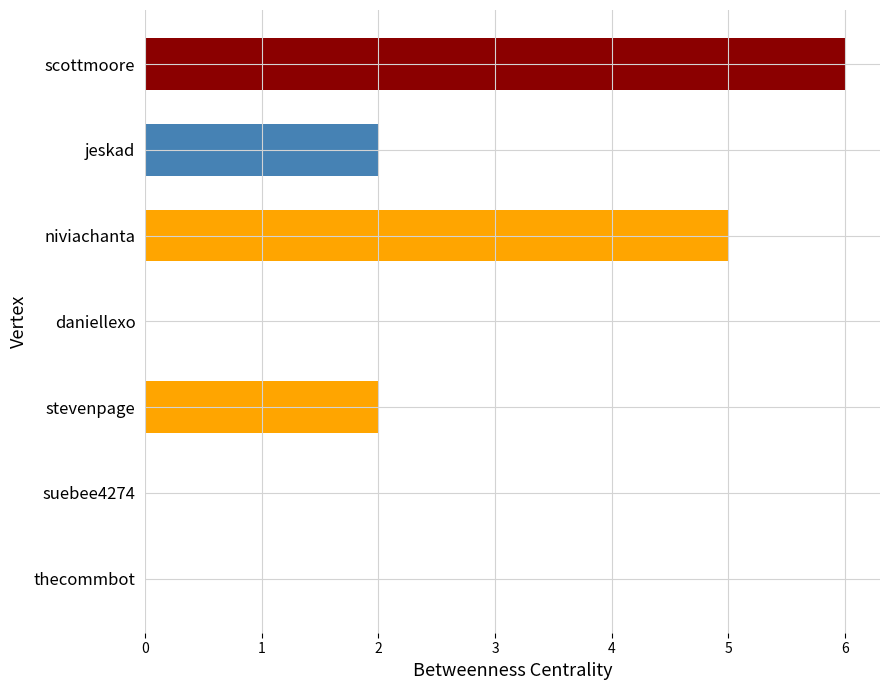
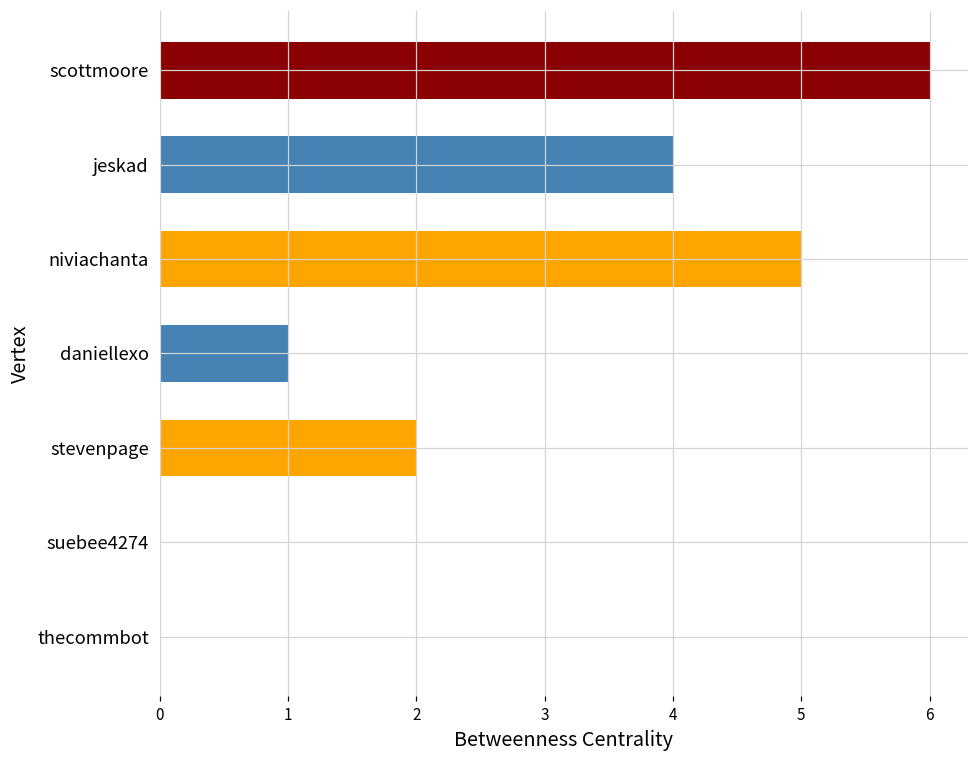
jeskad: 2 -> 4
daniellexo: 0 -> 1
